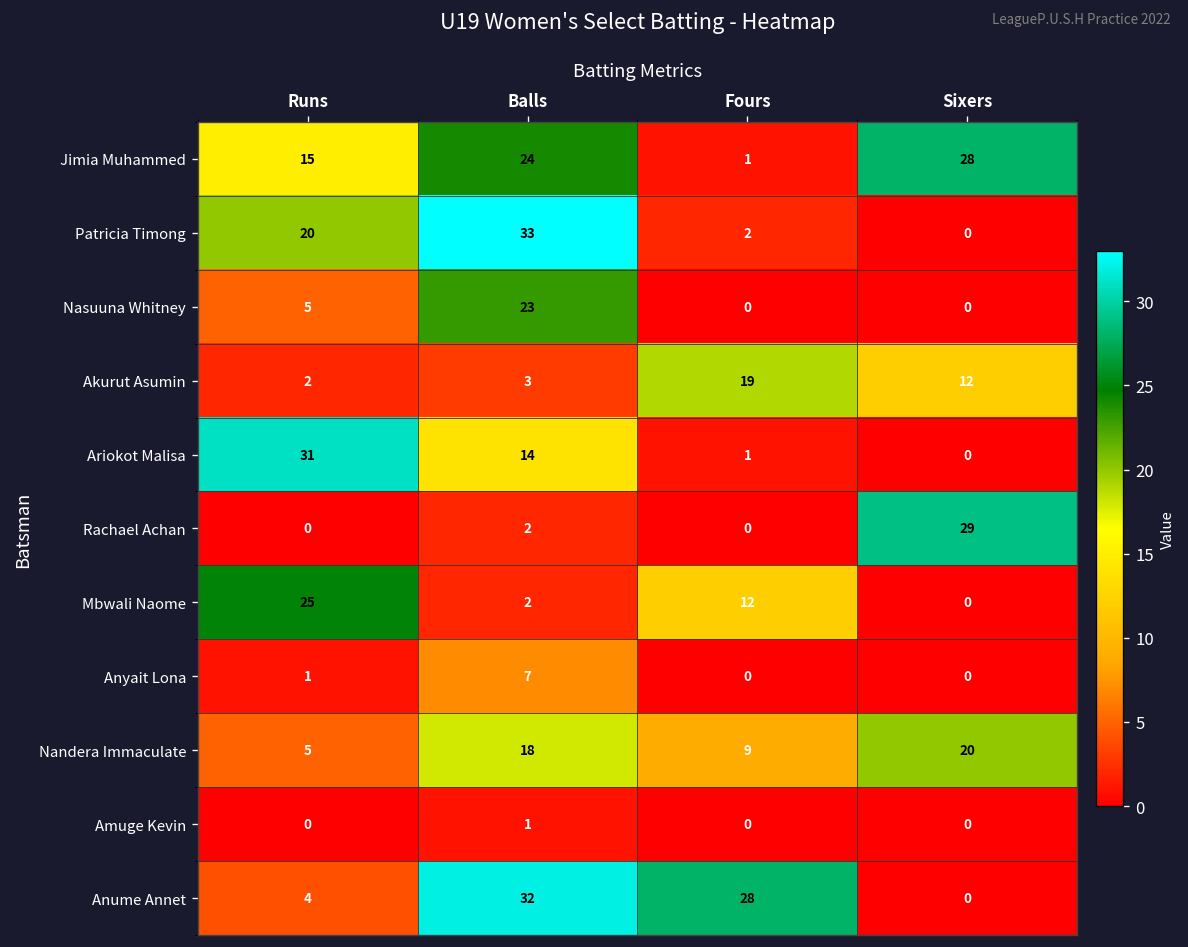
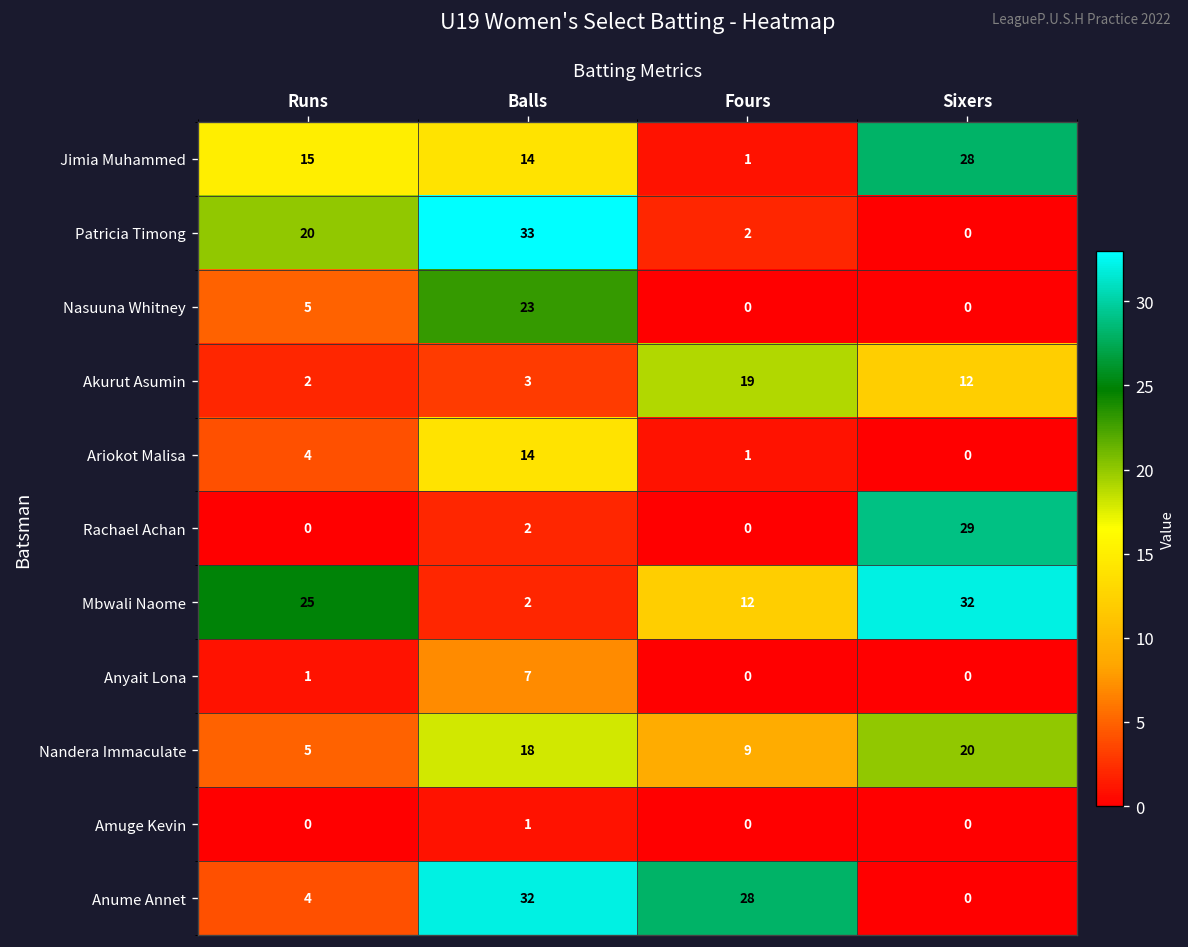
Jimia Muhammed, Balls: 24 -> 14
Ariokot Malisa, Runs: 31 -> 4
Mbwali Naome, Sixers: 0 -> 32
